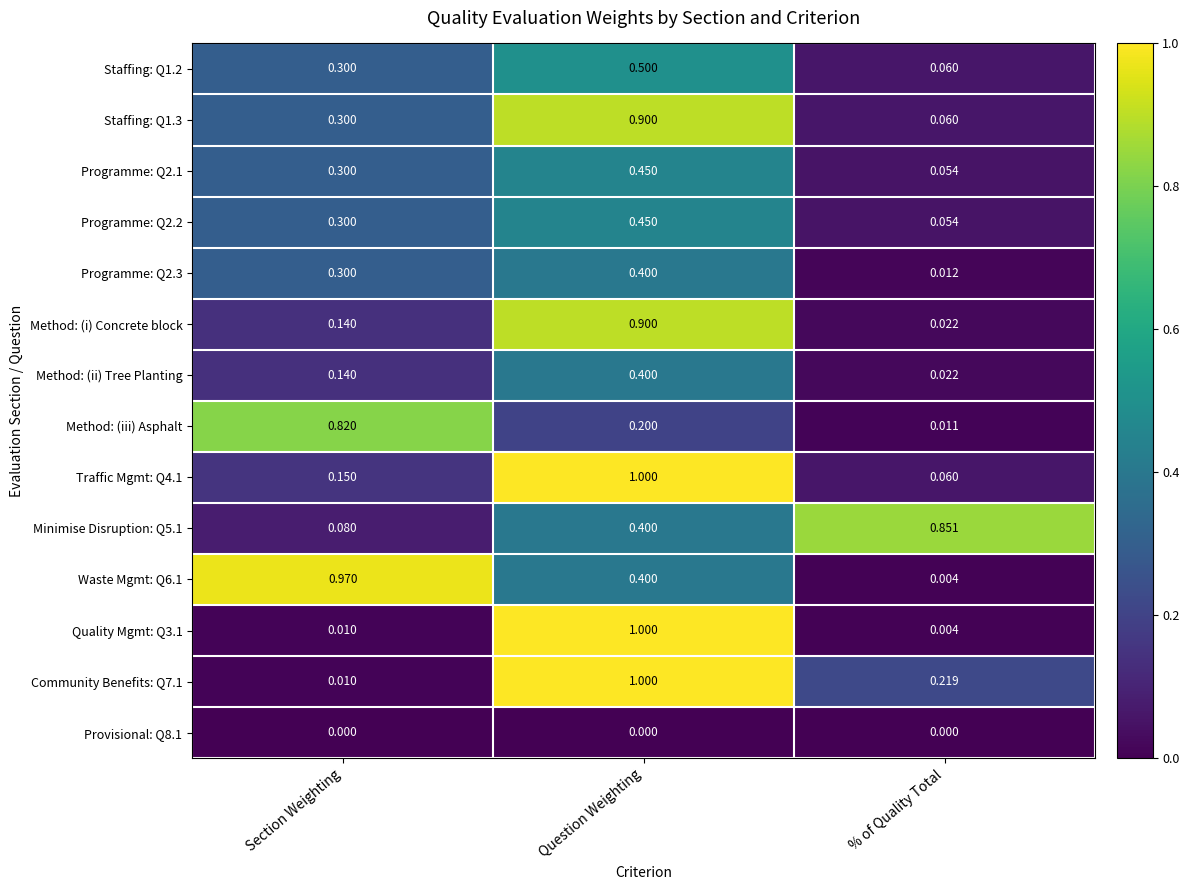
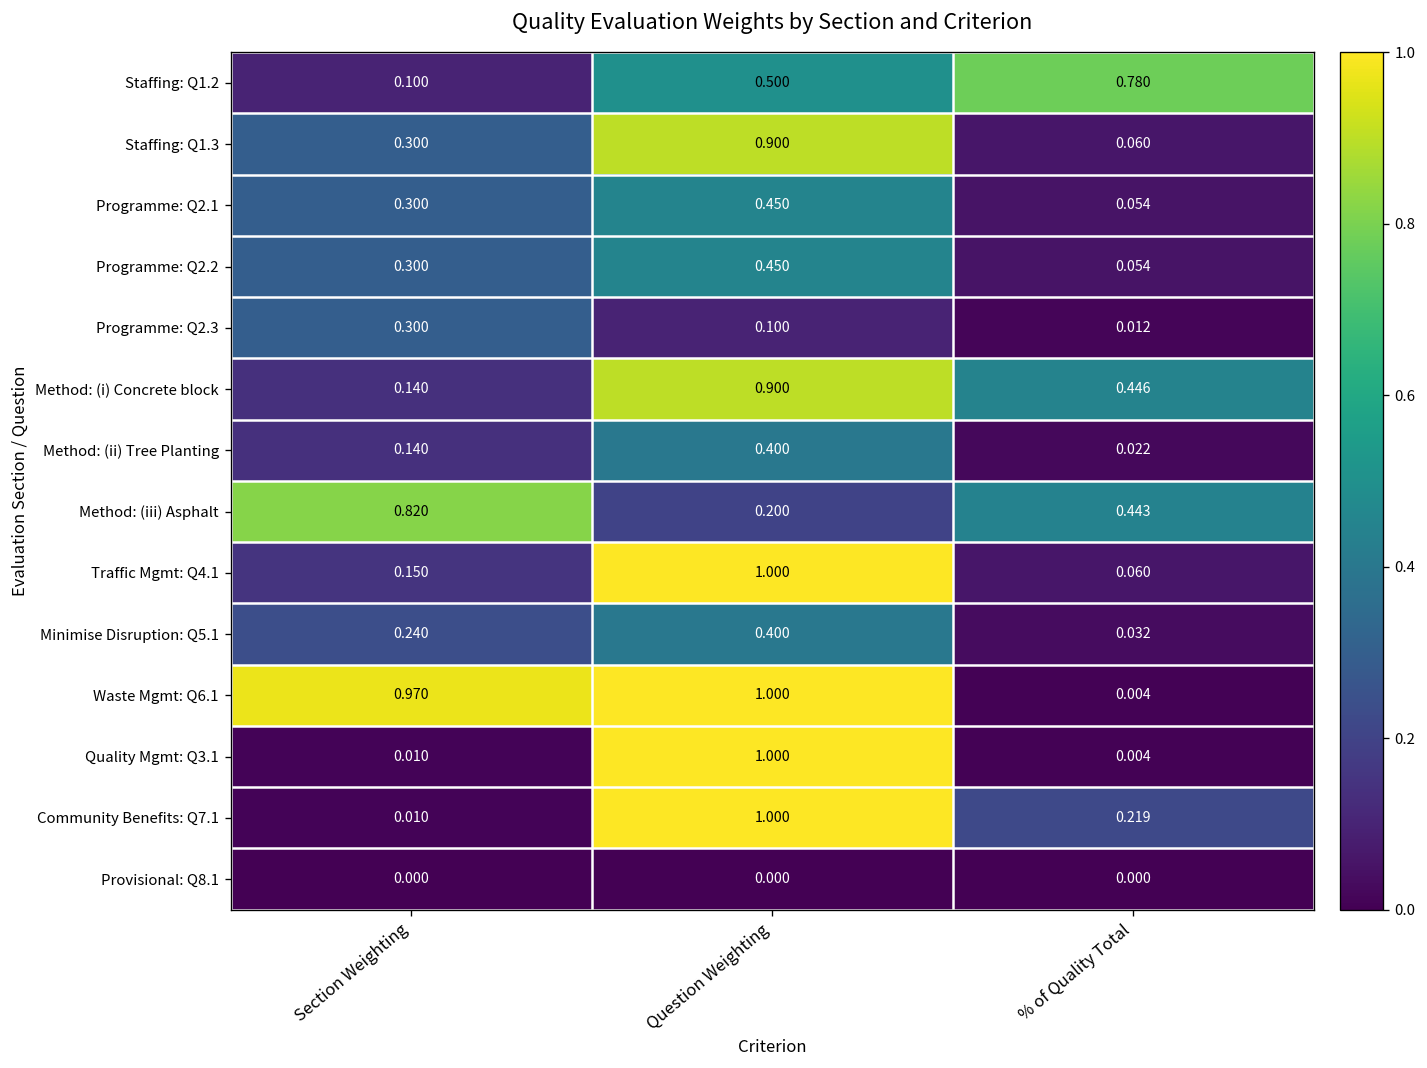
Staffing: Q1.2, Section Weighting: 0.300 -> 0.100
Staffing: Q1.2, % of Quality Total: 0.060 -> 0.780
Programme: Q2.3, Question Weighting: 0.400 -> 0.100
Method: (i) Concrete block, % of Quality Total: 0.022 -> 0.446
Method: (iii) Asphalt, % of Quality Total: 0.011 -> 0.443
Minimise Disruption: Q5.1, Section Weighting: 0.080 -> 0.240
Minimise Disruption: Q5.1, % of Quality Total: 0.851 -> 0.032
Waste Mgmt: Q6.1, Question Weighting: 0.400 -> 1.000
